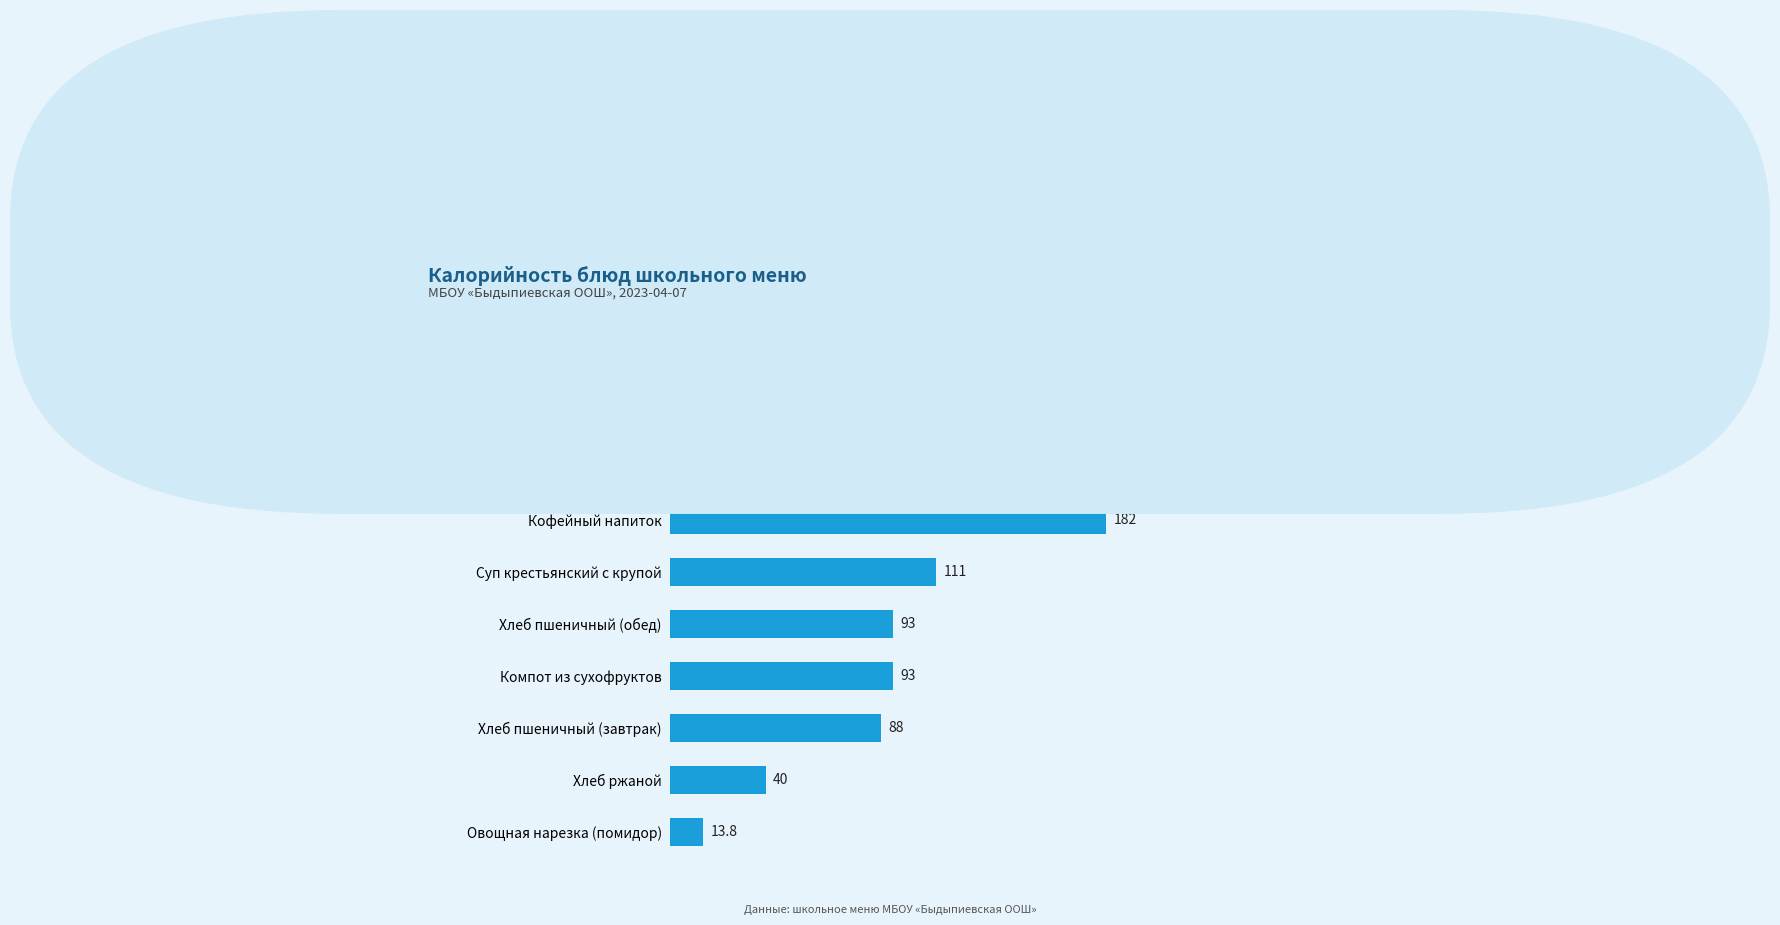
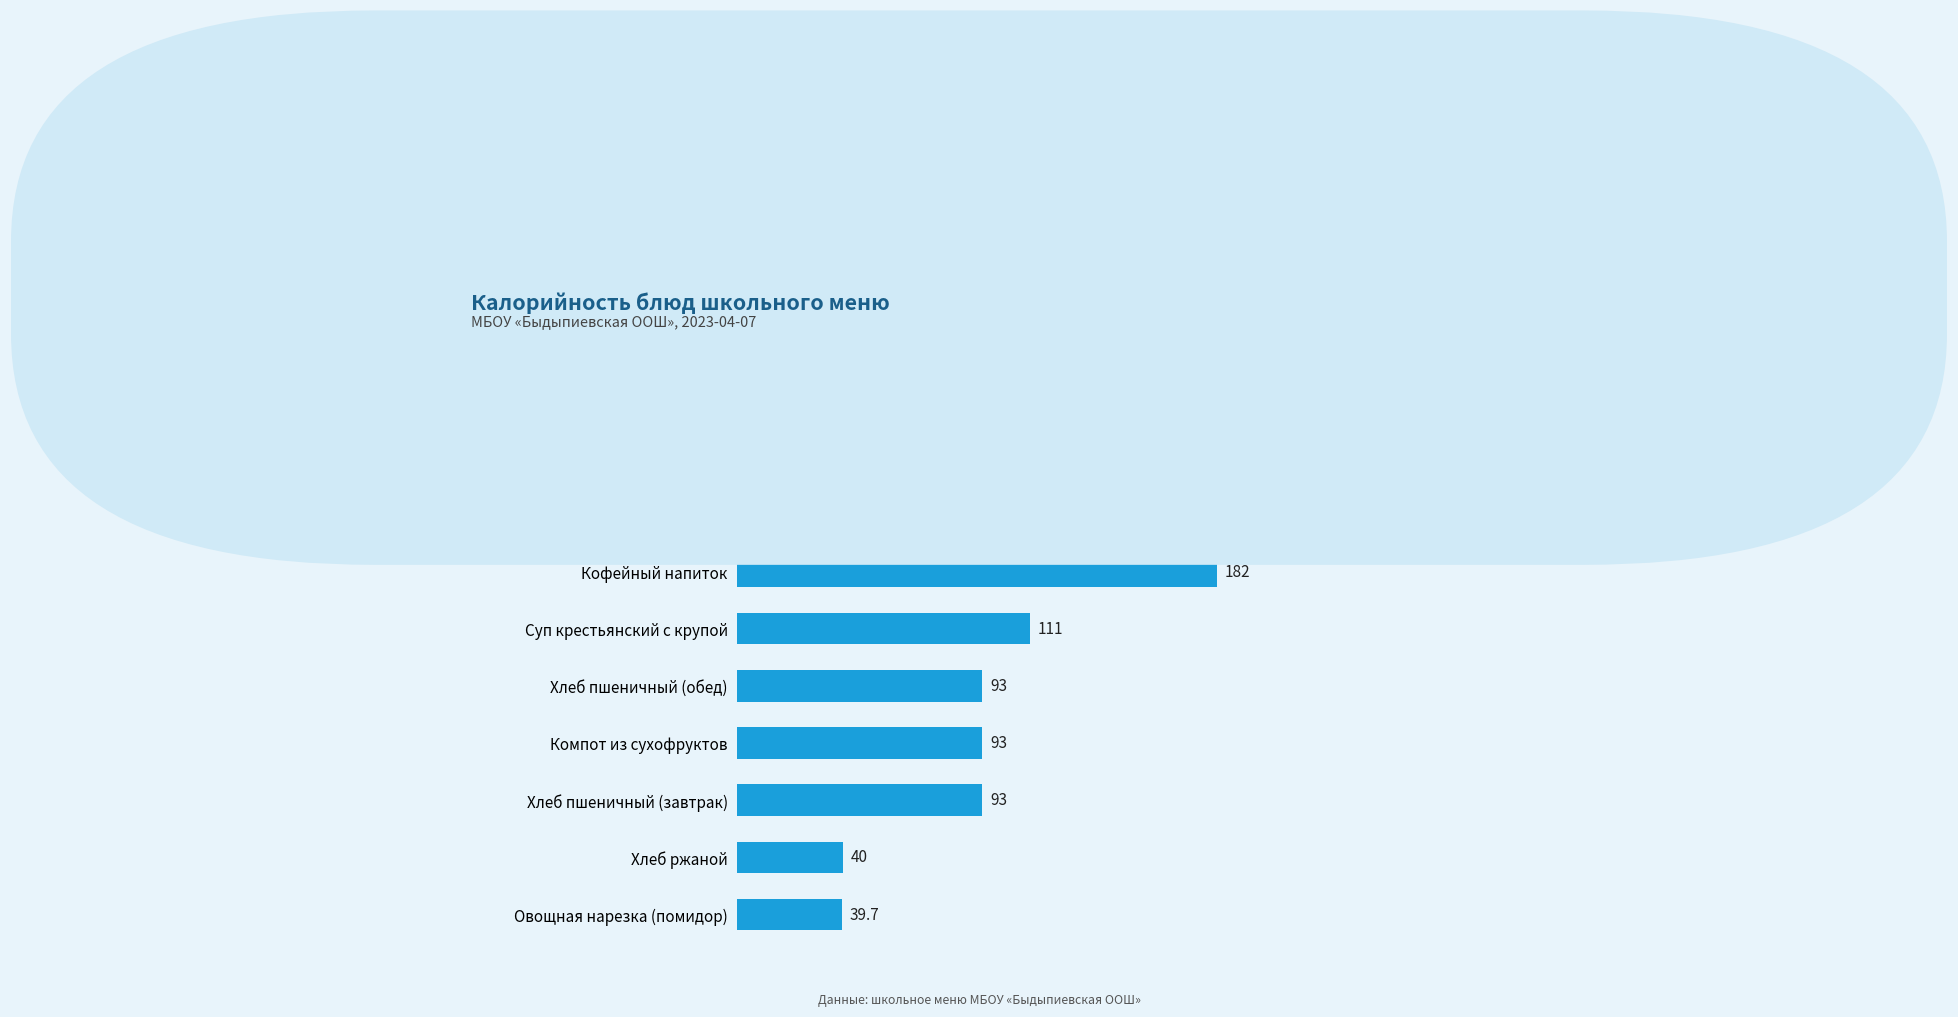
Хлеб пшеничный (завтрак): 88 -> 93
Овощная нарезка (помидор): 13.8 -> 39.7
